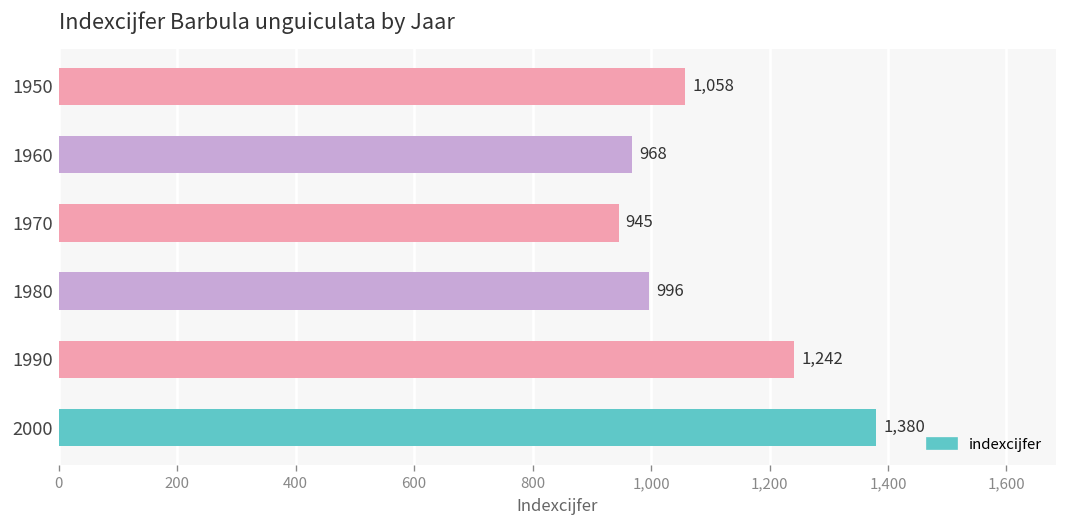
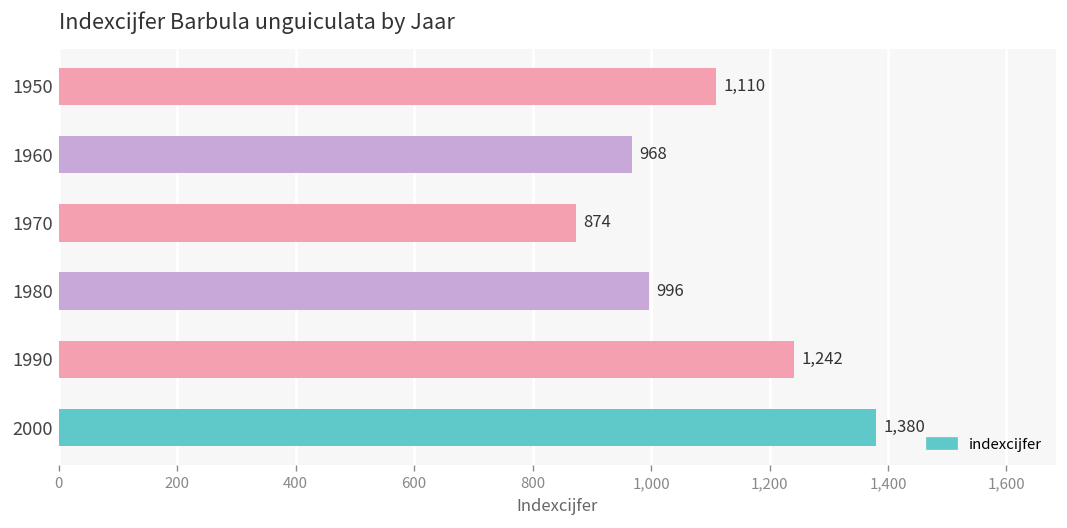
1950: 1,058 -> 1,110
1970: 945 -> 874
